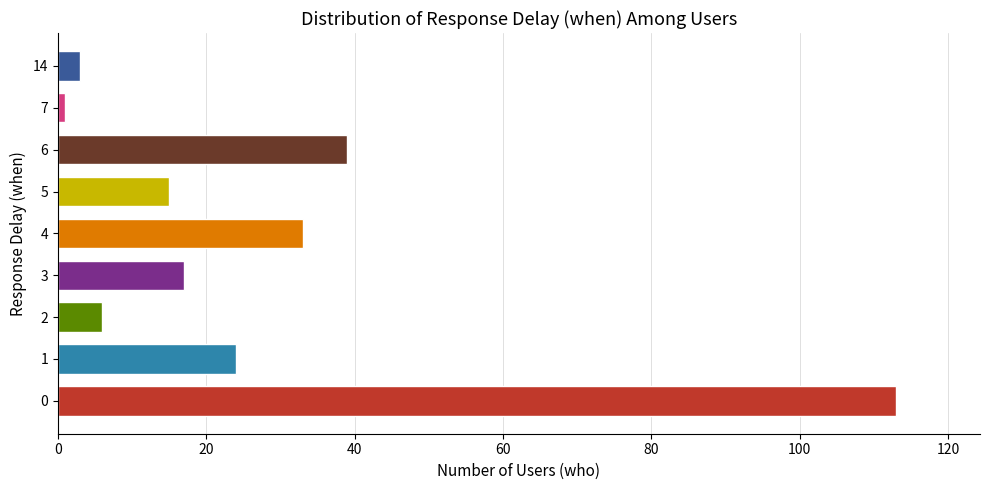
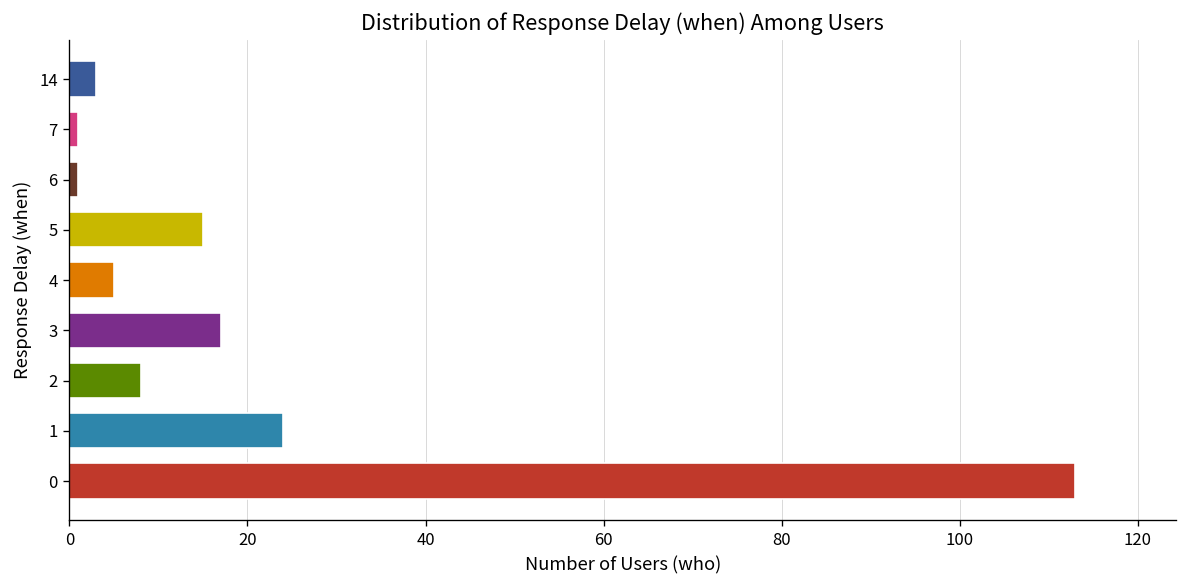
6: 39 -> 1
4: 33 -> 5
2: 6 -> 8
